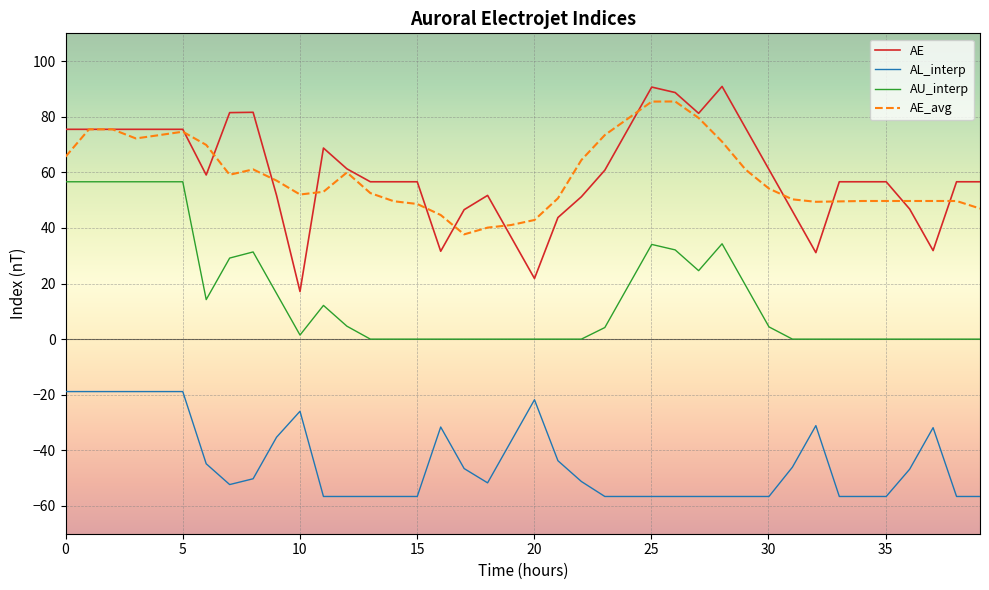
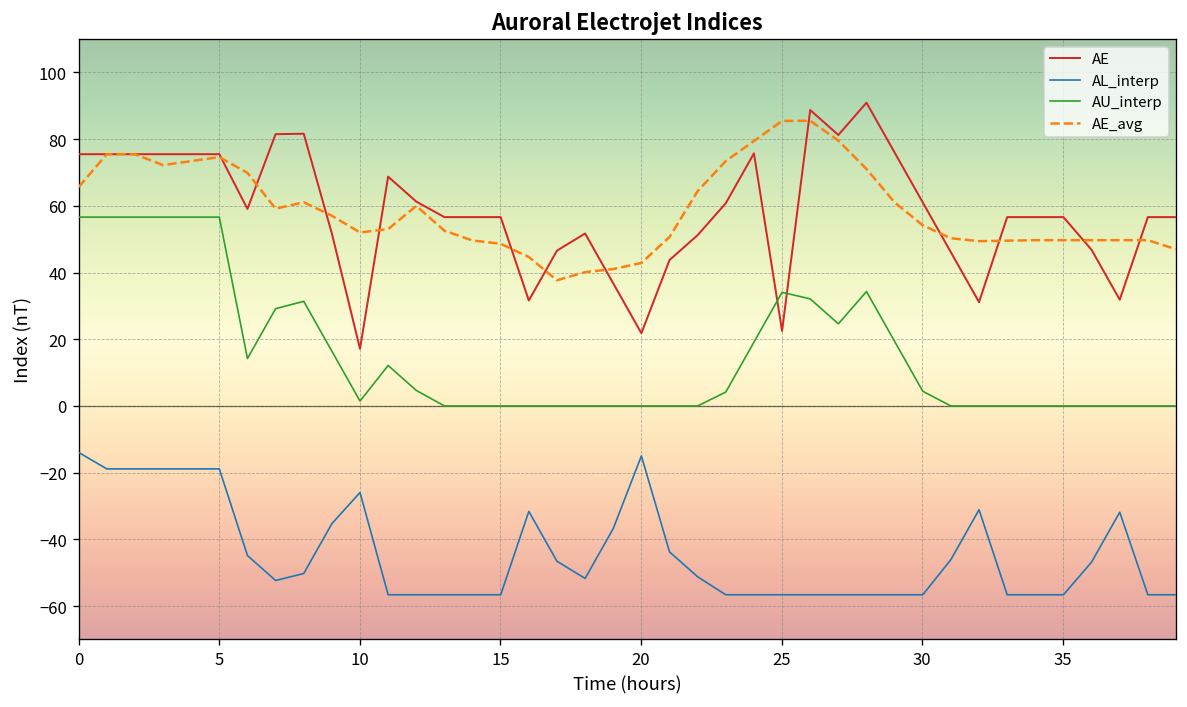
AL_interp, 0: -19 -> -14
AL_interp, 20: -22 -> -15
AE, 25: 91 -> 23
